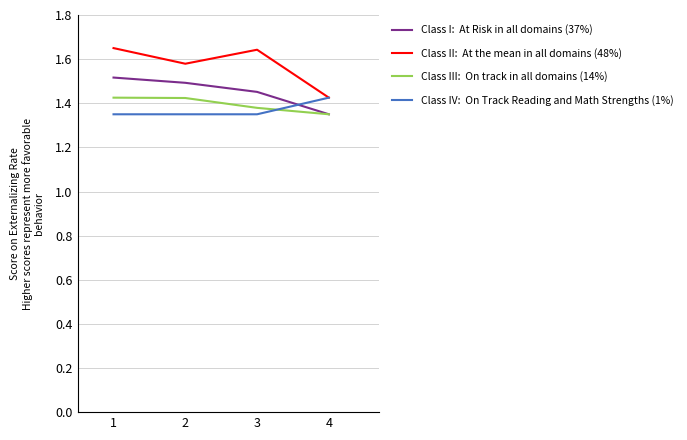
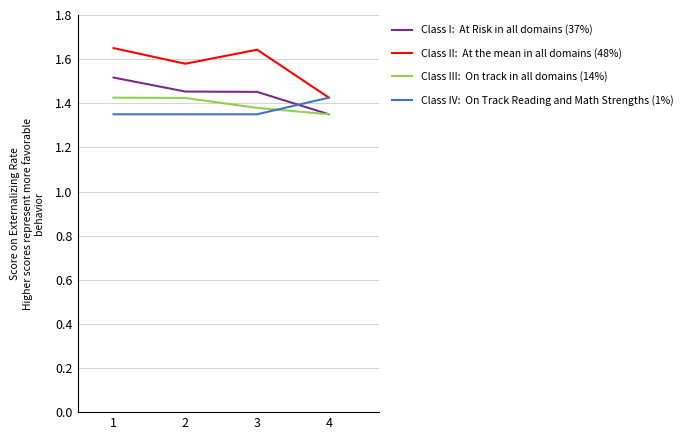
Class I: At Risk in all domains (37%), 2: 1.49 -> 1.45
